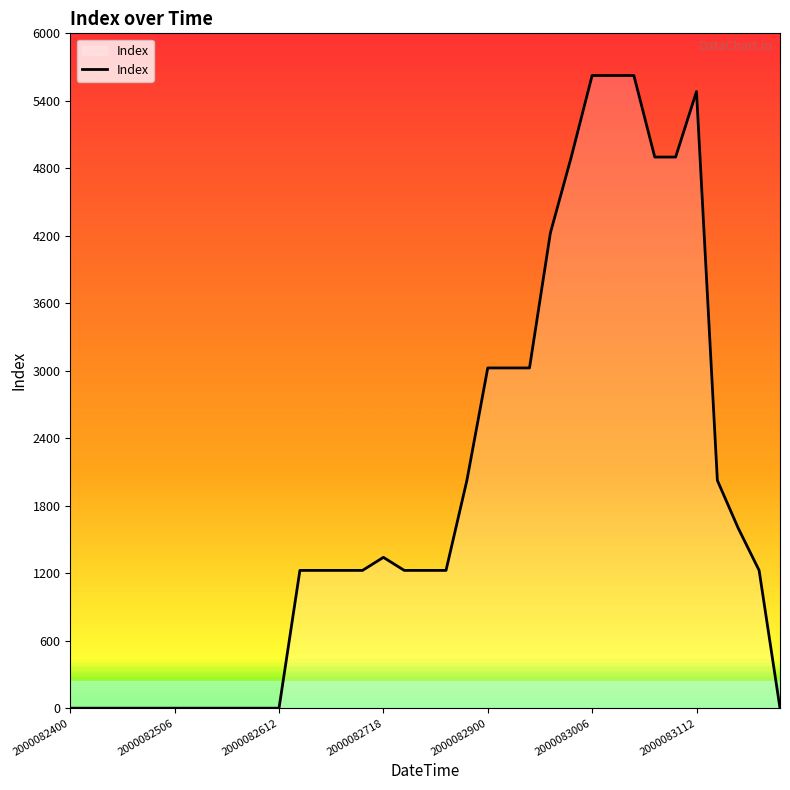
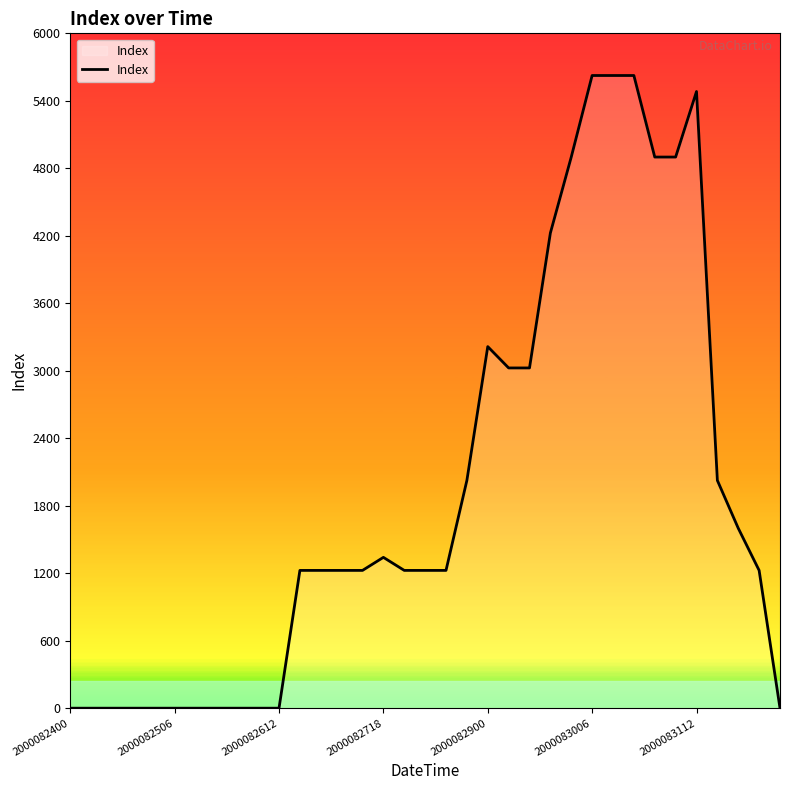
2000082900: 3030 -> 3210
